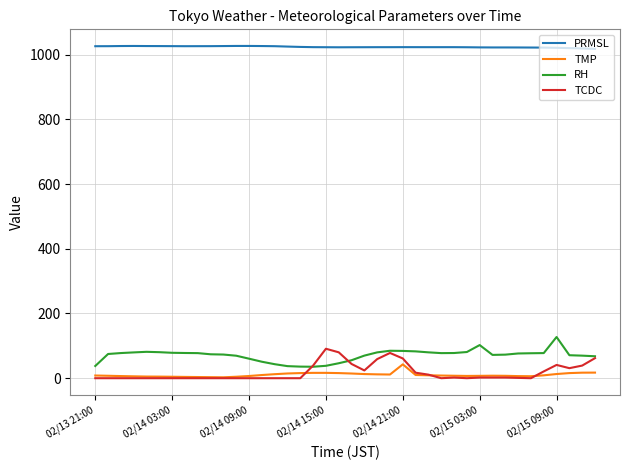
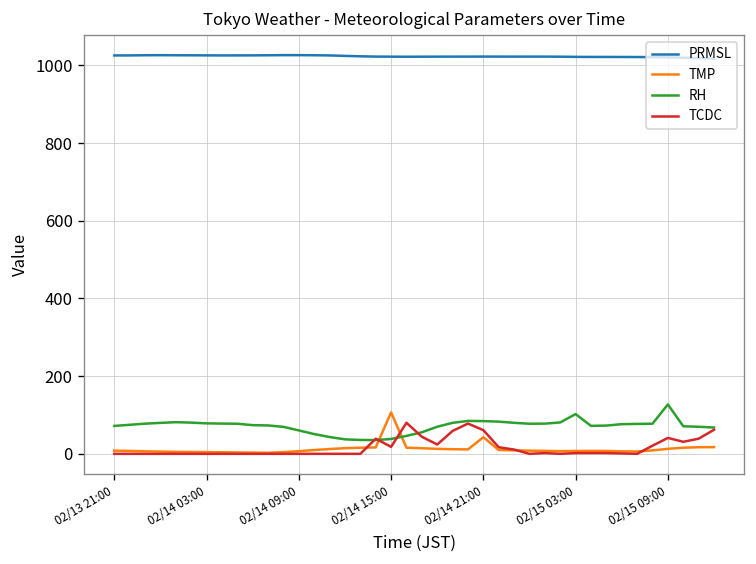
RH, 02/13 21:00: 40 -> 70
TMP, 02/14 15:00: 20 -> 110
TCDC, 02/14 15:00: 90 -> 20
